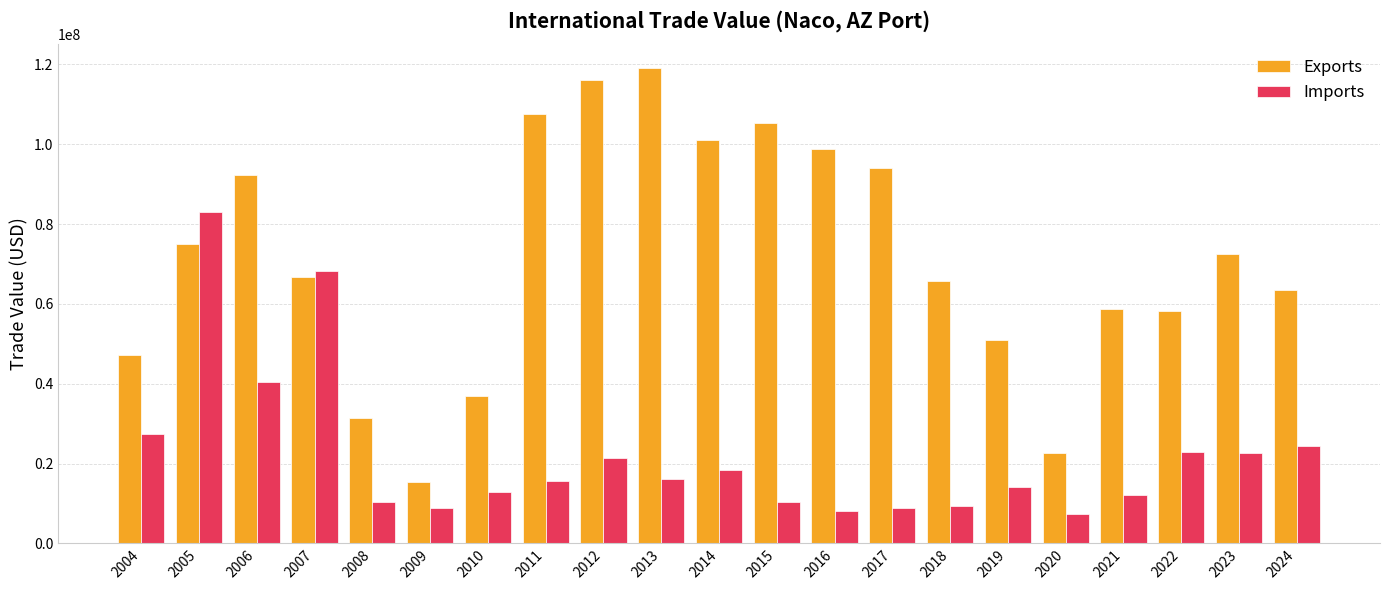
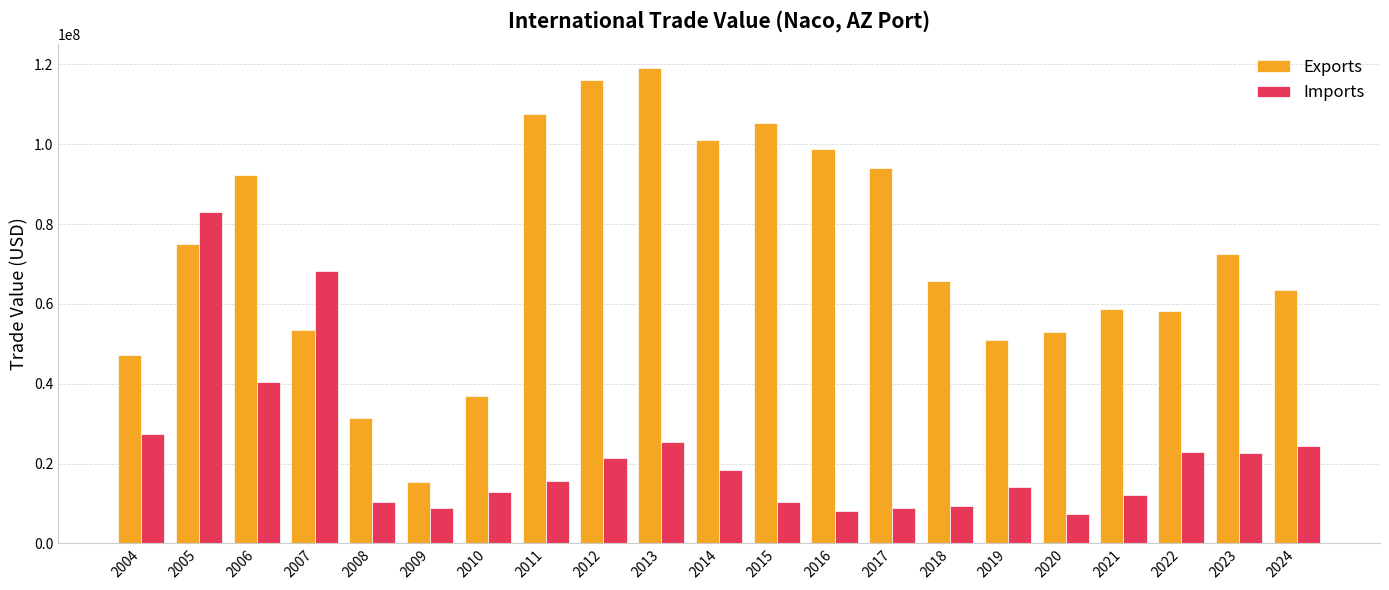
Exports, 2007: 67000000 -> 53000000
Imports, 2013: 16000000 -> 25000000
Exports, 2020: 23000000 -> 53000000
